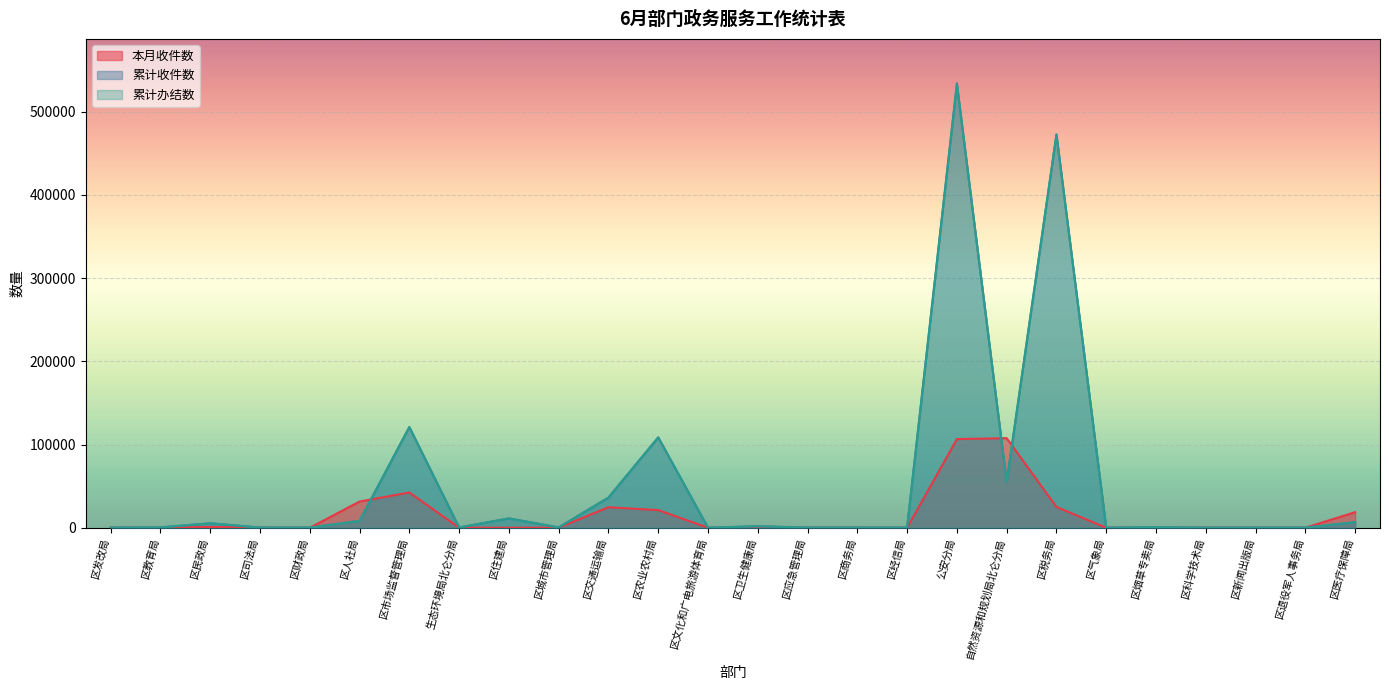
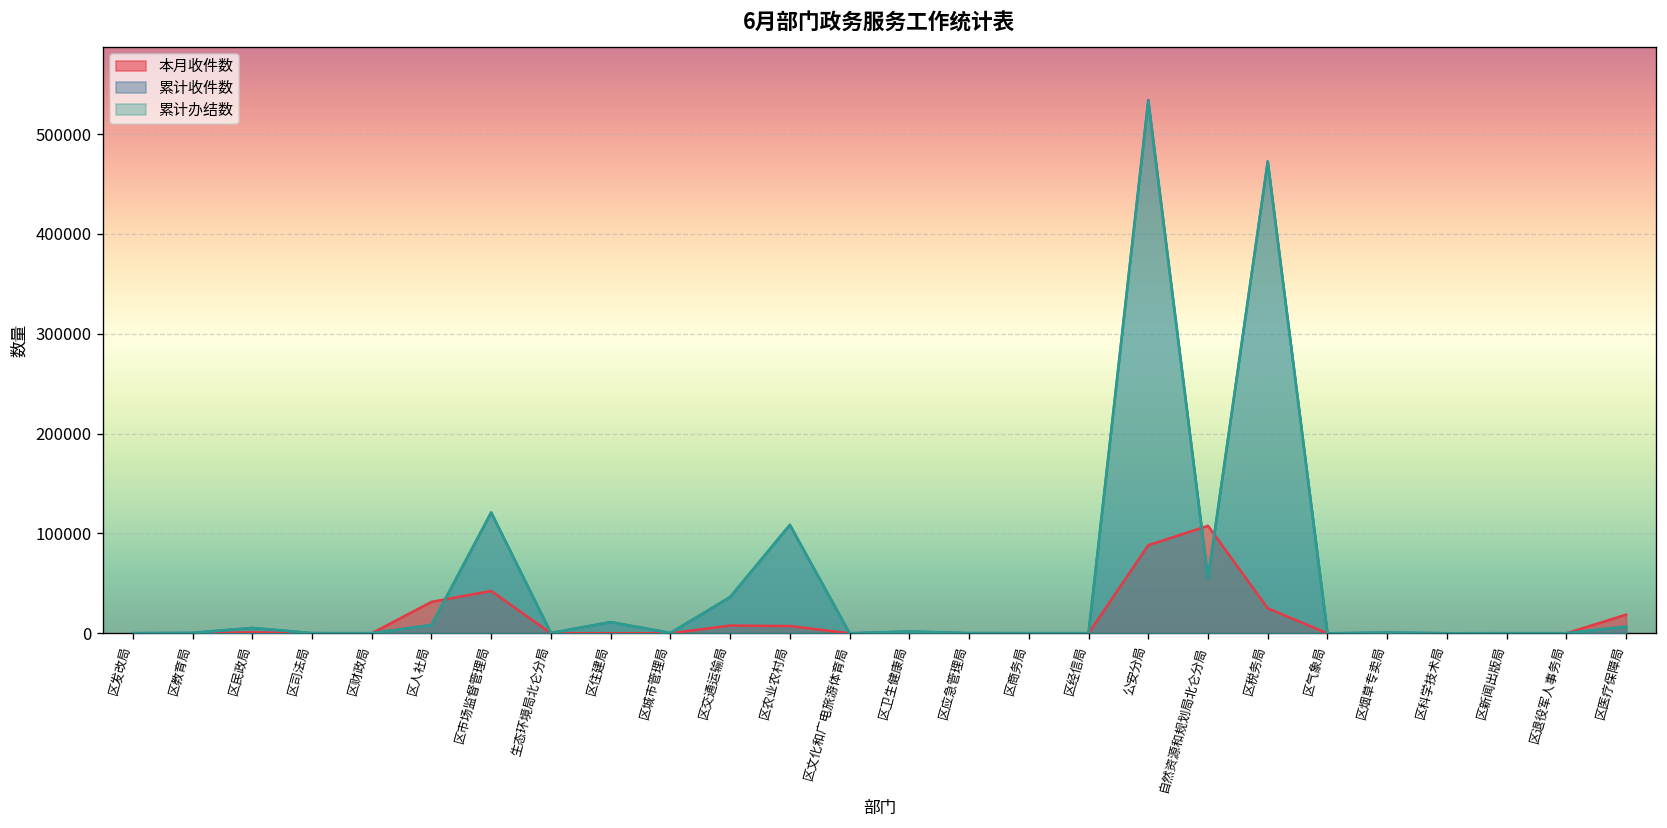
本月收件数, 区交通运输局: 20000 -> 10000
本月收件数, 区农业农村局: 20000 -> 10000
本月收件数, 公安分局: 110000 -> 90000
